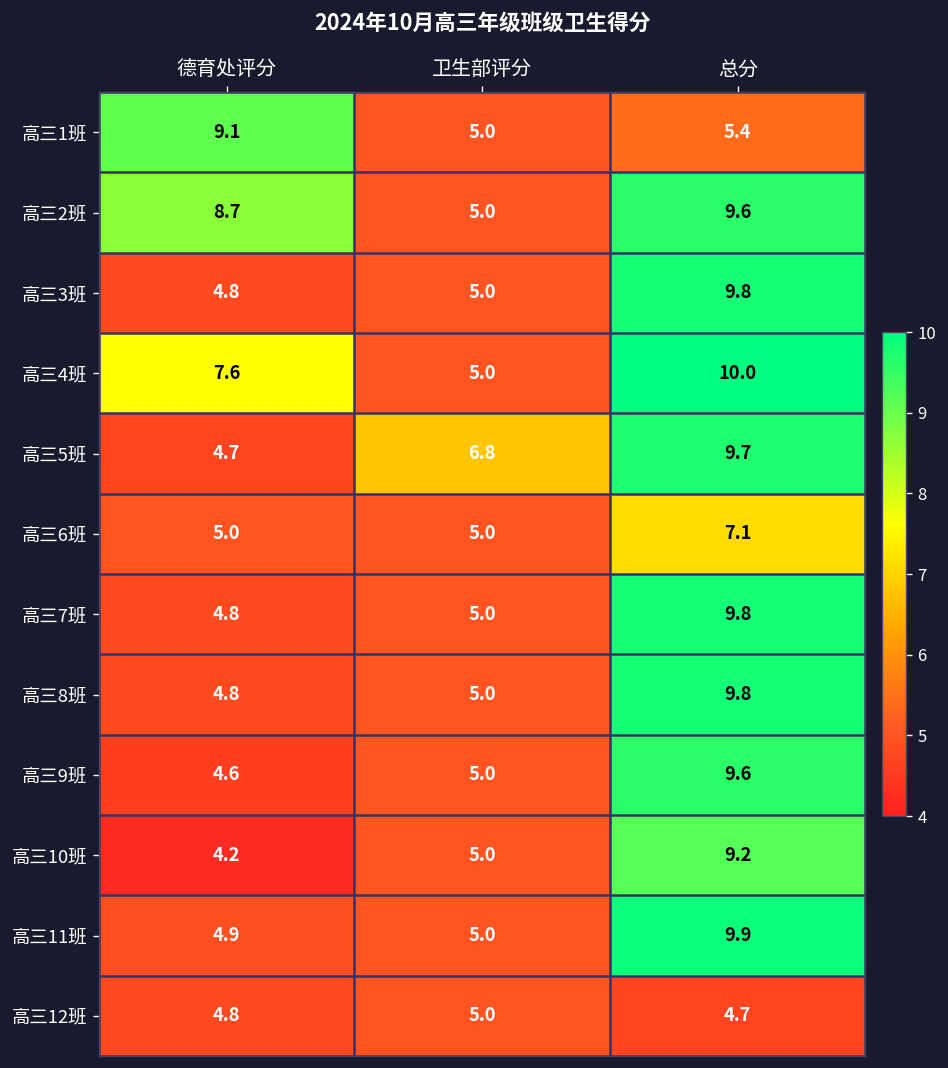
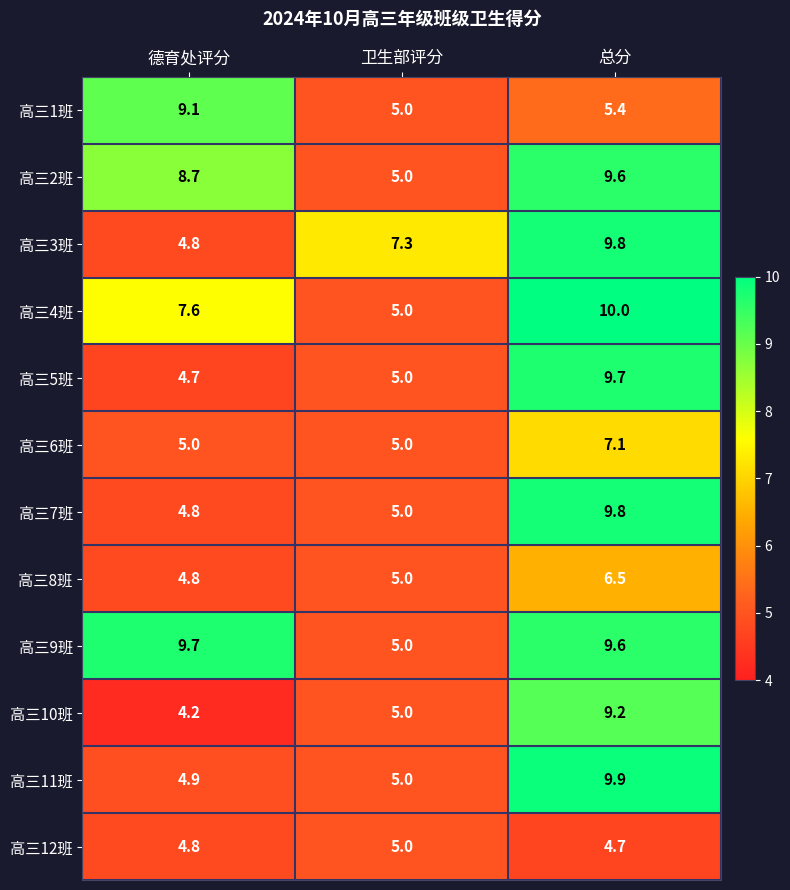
高三3班, 卫生部评分: 5.0 -> 7.3
高三5班, 卫生部评分: 6.8 -> 5.0
高三8班, 总分: 9.8 -> 6.5
高三9班, 德育处评分: 4.6 -> 9.7
